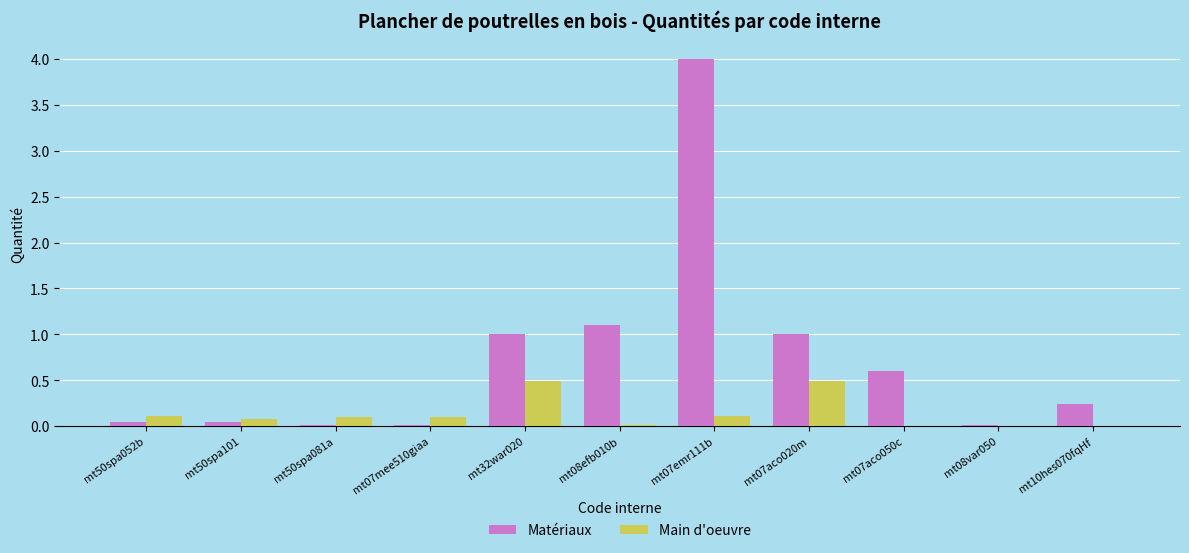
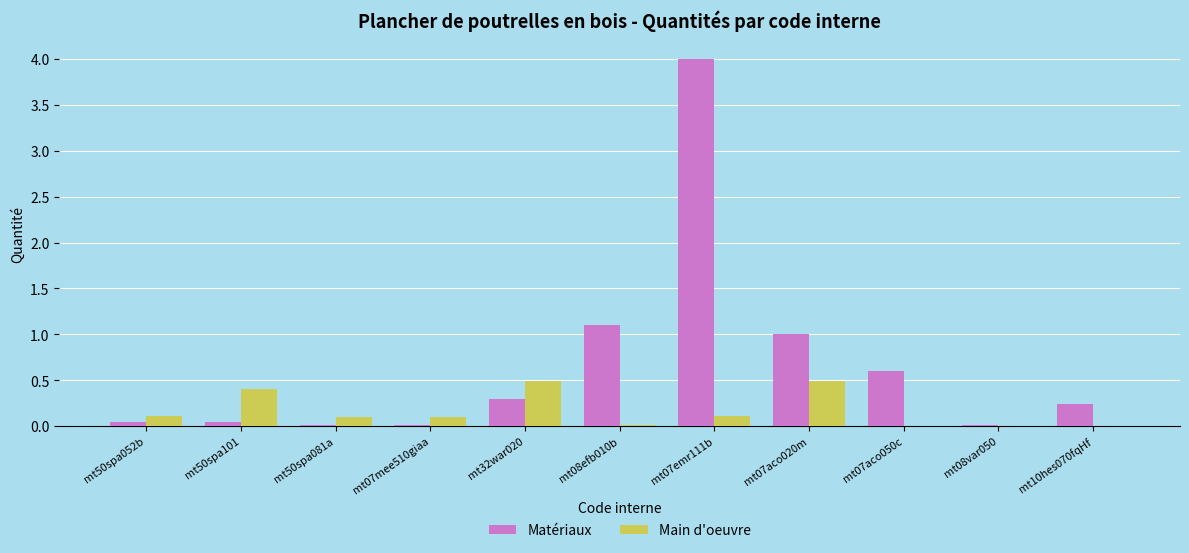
Main d'oeuvre, mt50spa101: 0.1 -> 0.4
Matériaux, mt32war020: 1.0 -> 0.3
